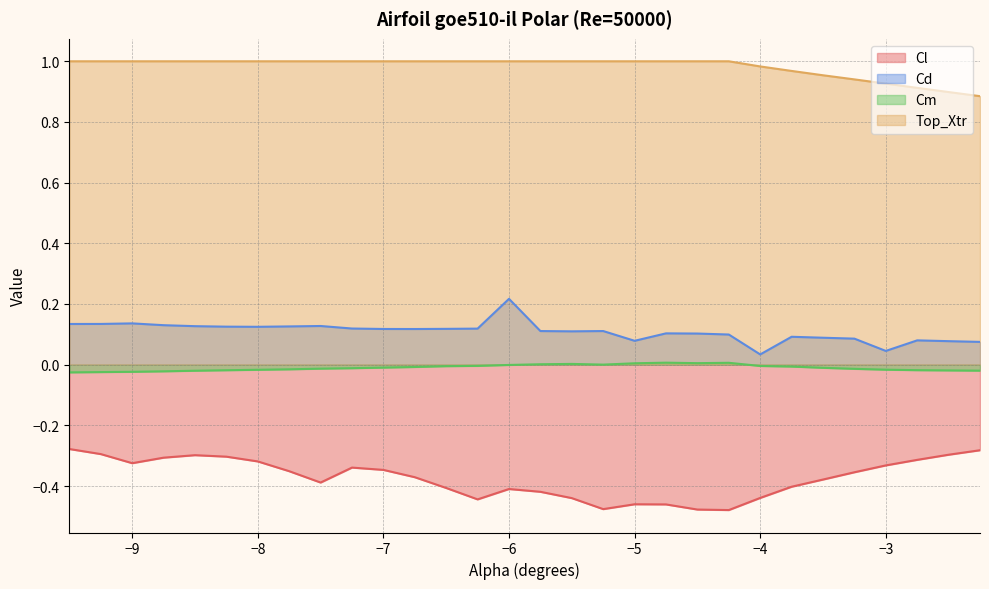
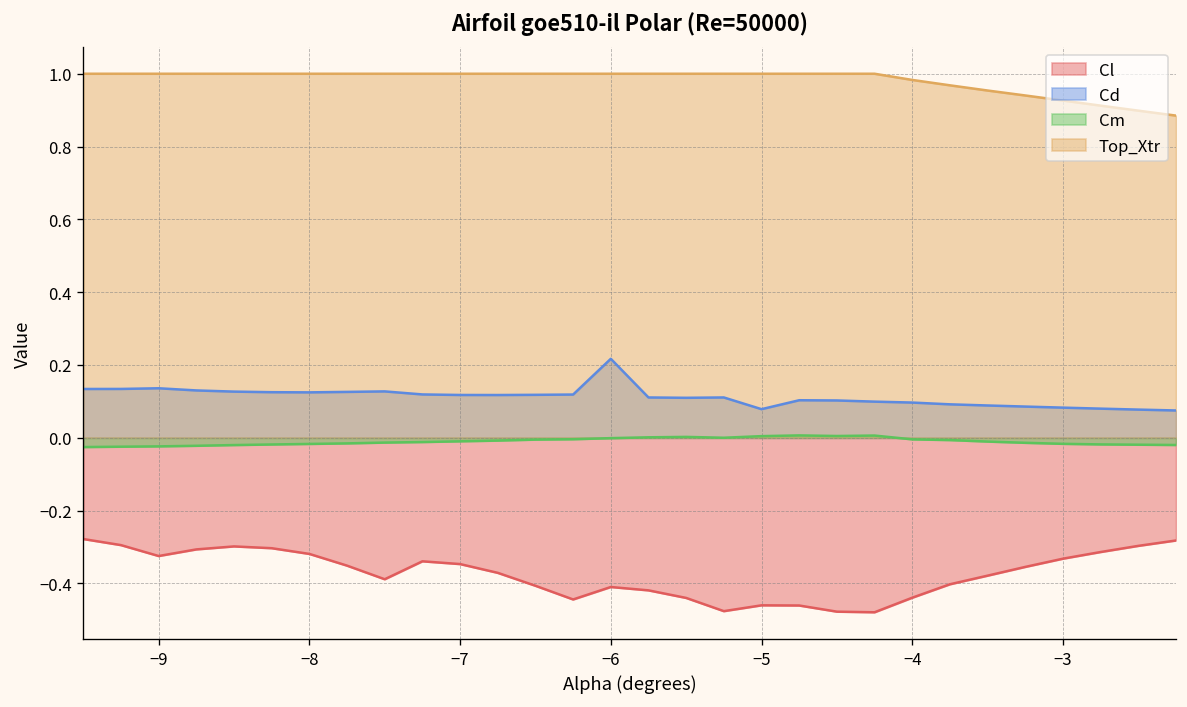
Cd, −4: 0.03 -> 0.10
Cd, −3: 0.05 -> 0.08
